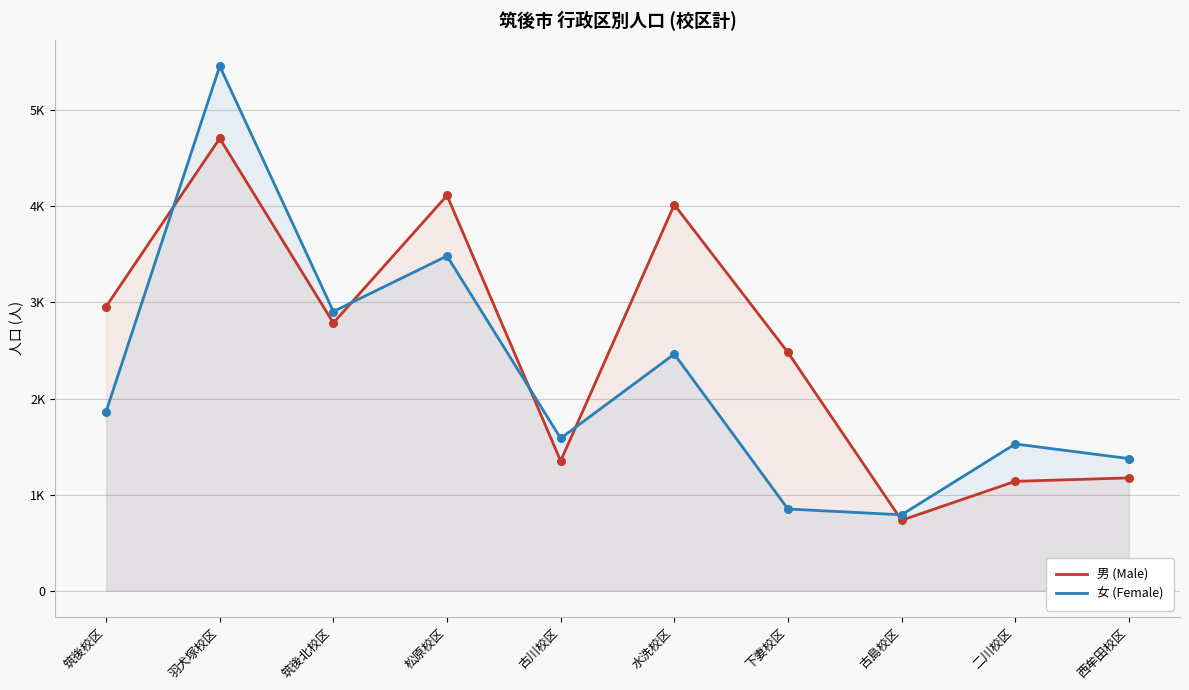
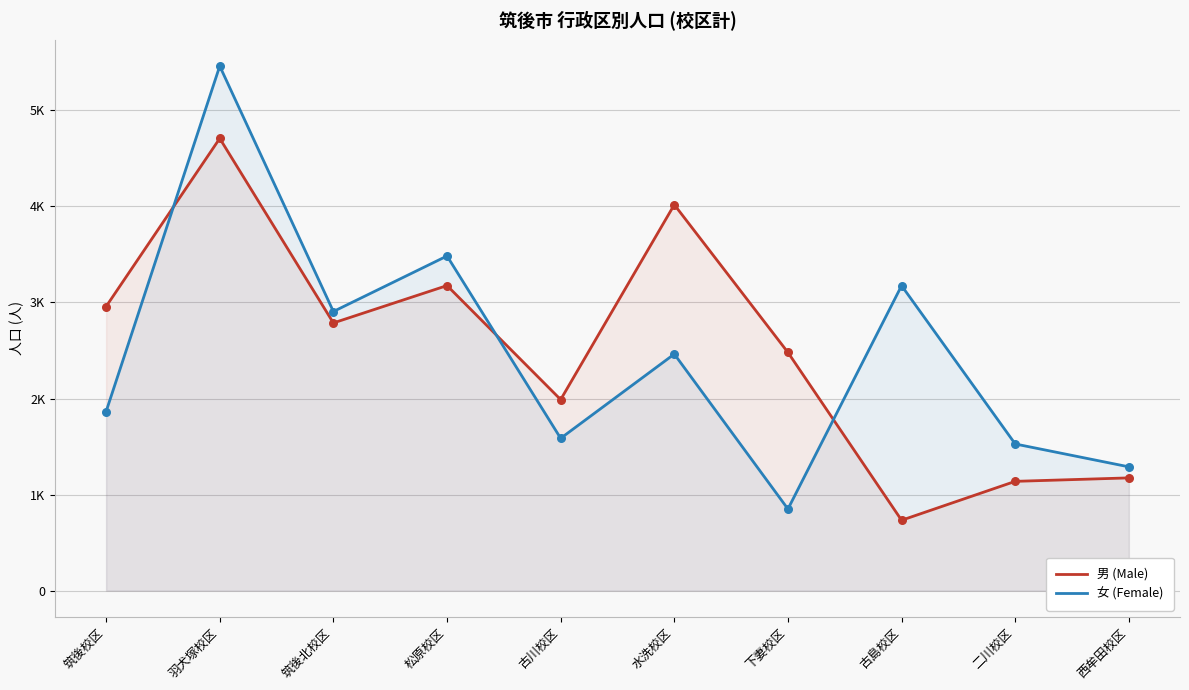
男 (Male), 松原校区: 4100 -> 3200
男 (Male), 古川校区: 1400 -> 2000
女 (Female), 古島校区: 800 -> 3200
女 (Female), 西牟田校区: 1400 -> 1300
